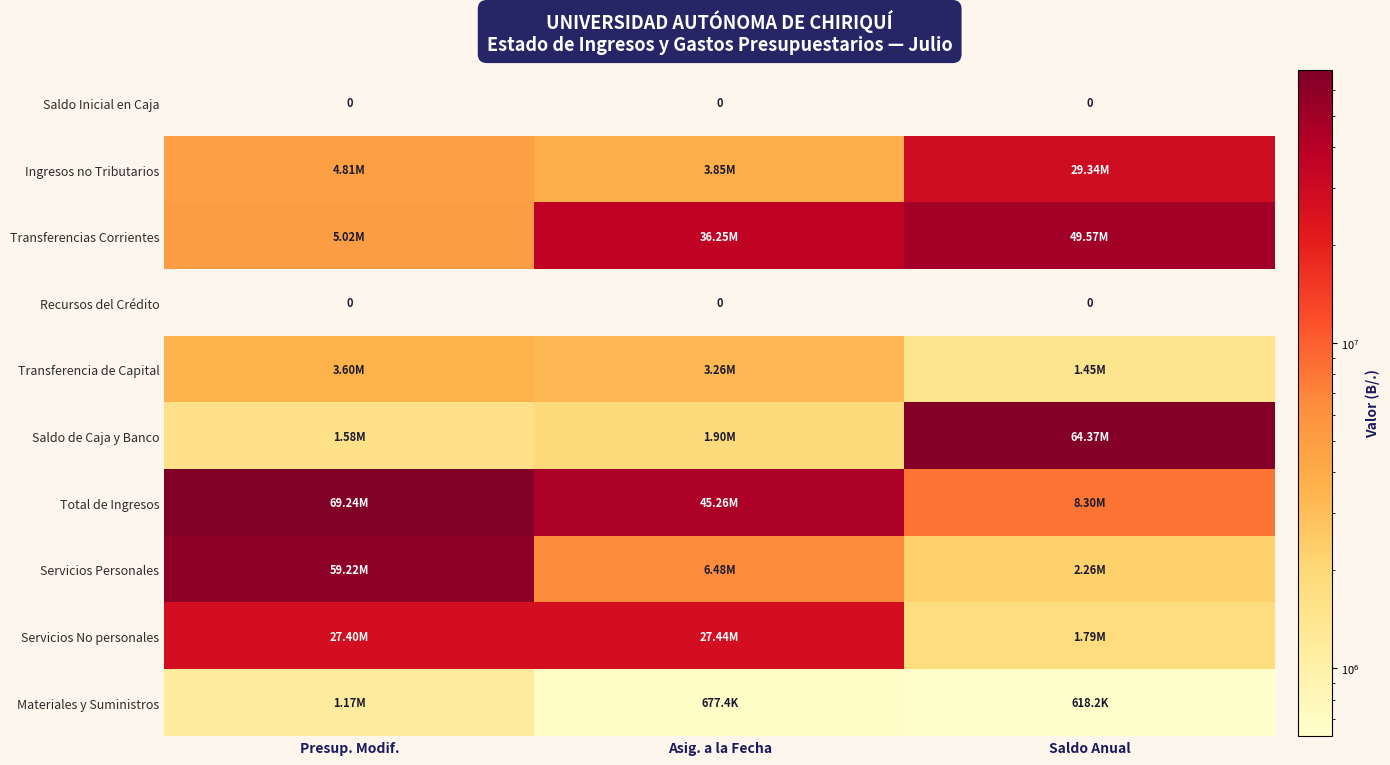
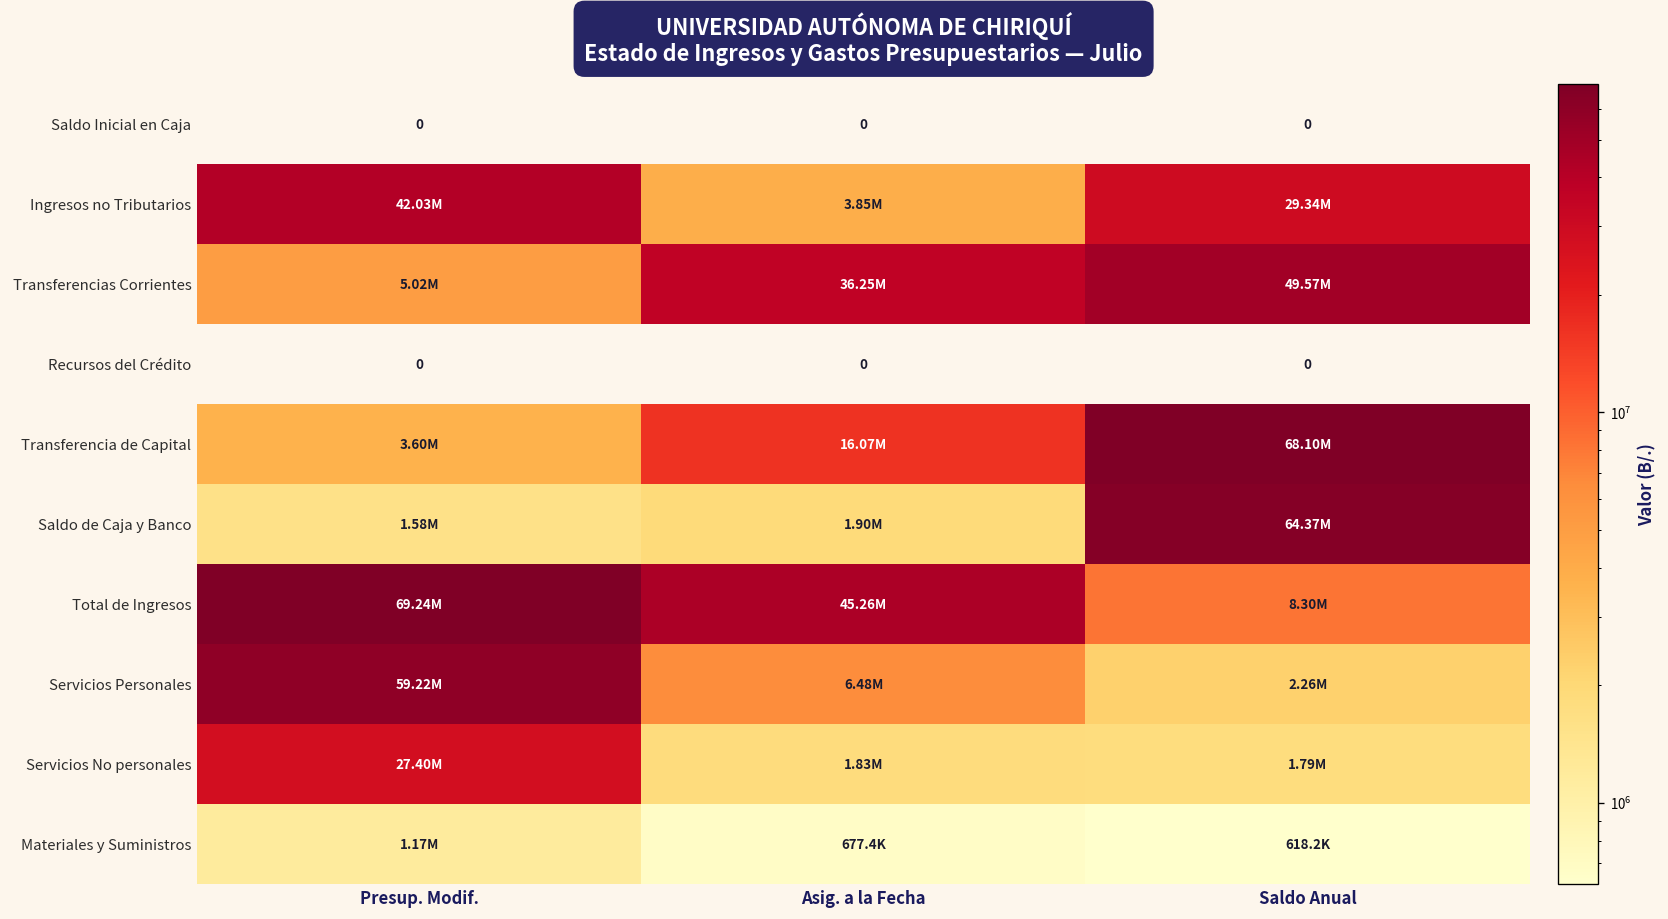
Ingresos no Tributarios, Presup. Modif.: 4.81M -> 42.03M
Transferencia de Capital, Asig. a la Fecha: 3.26M -> 16.07M
Transferencia de Capital, Saldo Anual: 1.45M -> 68.10M
Servicios No personales, Asig. a la Fecha: 27.44M -> 1.83M
